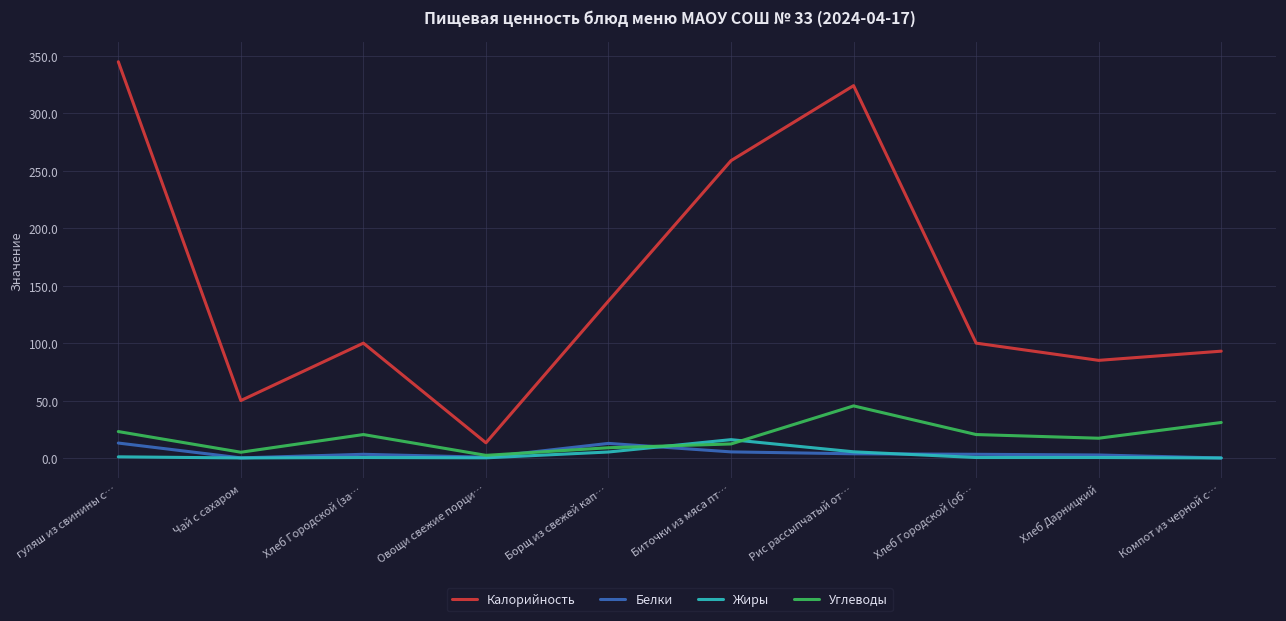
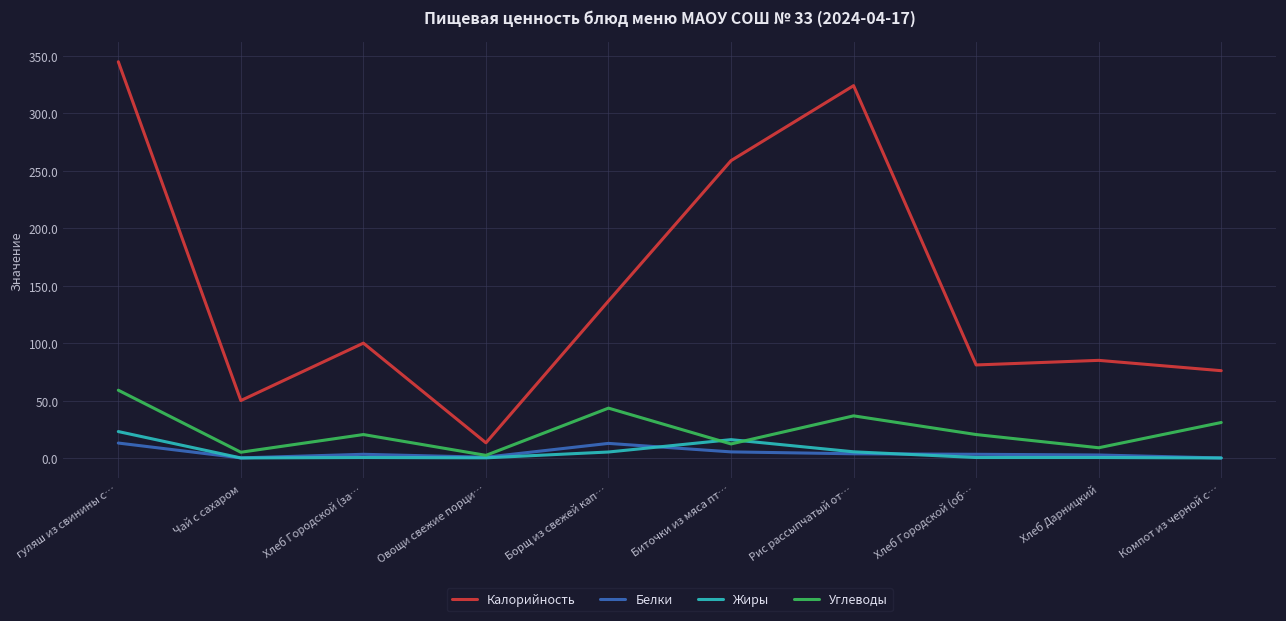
Жиры, гуляш из свинины с…: 1 -> 23
Углеводы, гуляш из свинины с…: 23 -> 59
Углеводы, Борщ из свежей кап…: 9 -> 43
Углеводы, Рис рассыпчатый от…: 45 -> 37
Калорийность, Хлеб Городской (об…: 100 -> 81
Углеводы, Хлеб Дарницкий: 17 -> 9
Калорийность, Компот из черной с…: 93 -> 76
